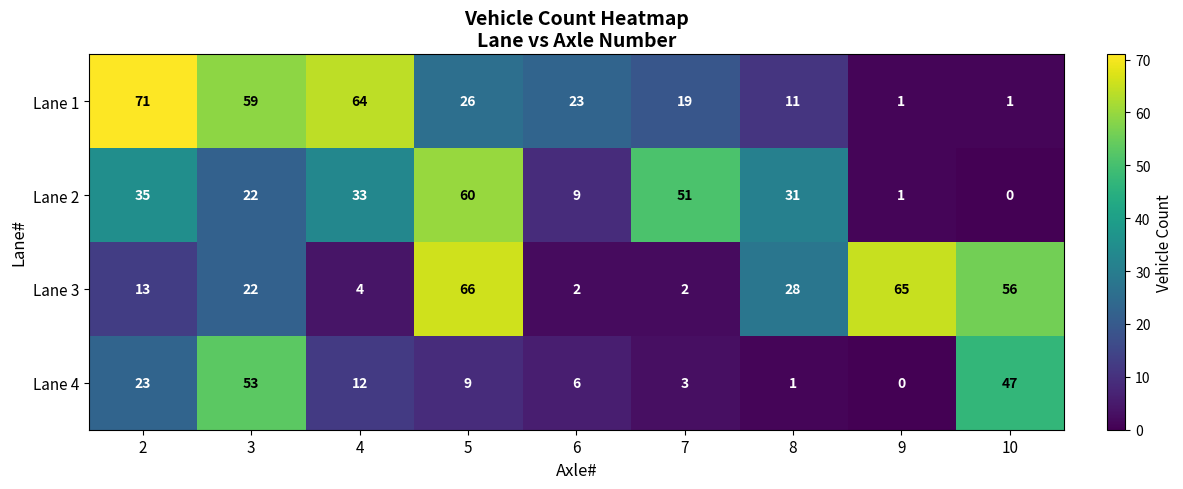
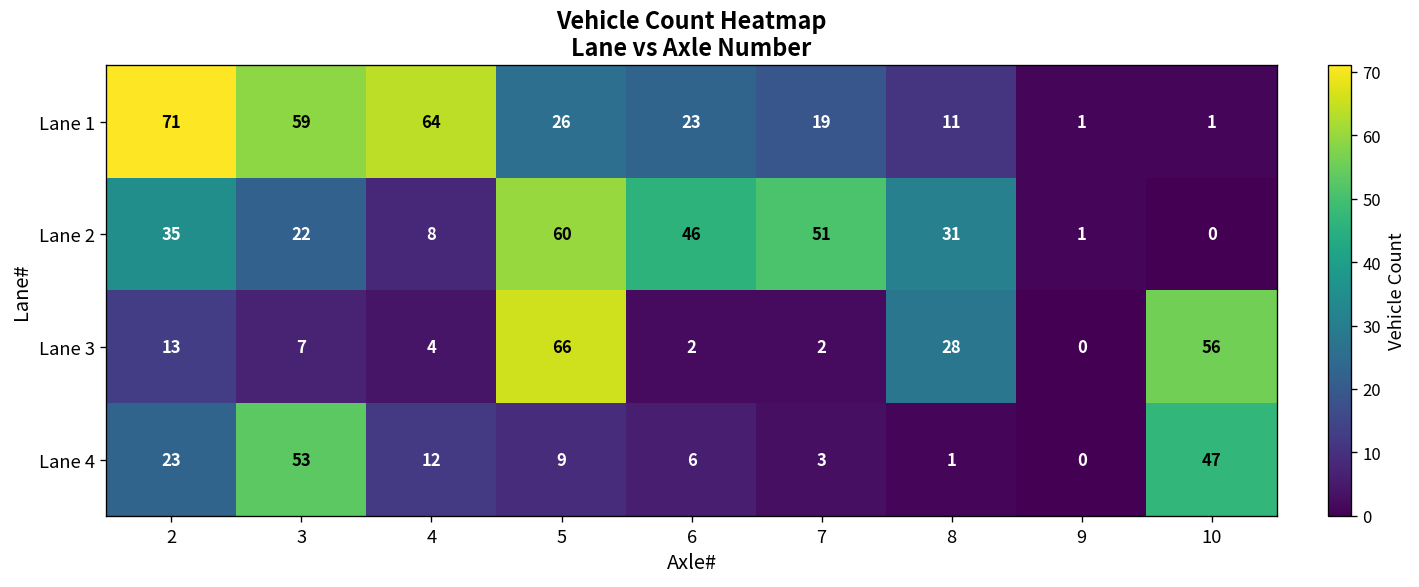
Lane 2, 4: 33 -> 8
Lane 2, 6: 9 -> 46
Lane 3, 3: 22 -> 7
Lane 3, 9: 65 -> 0
